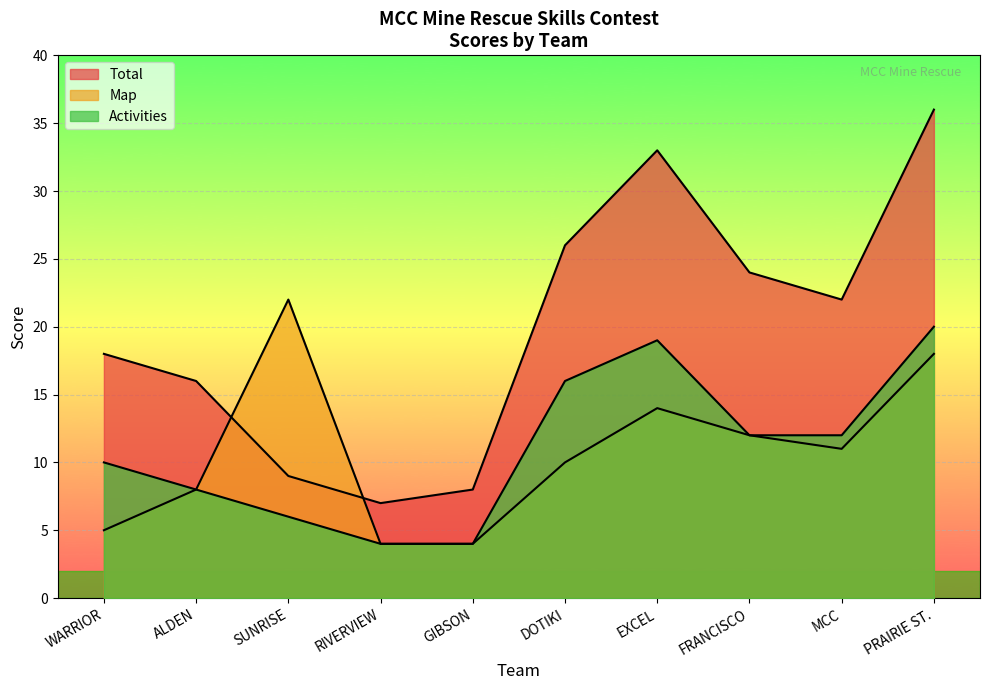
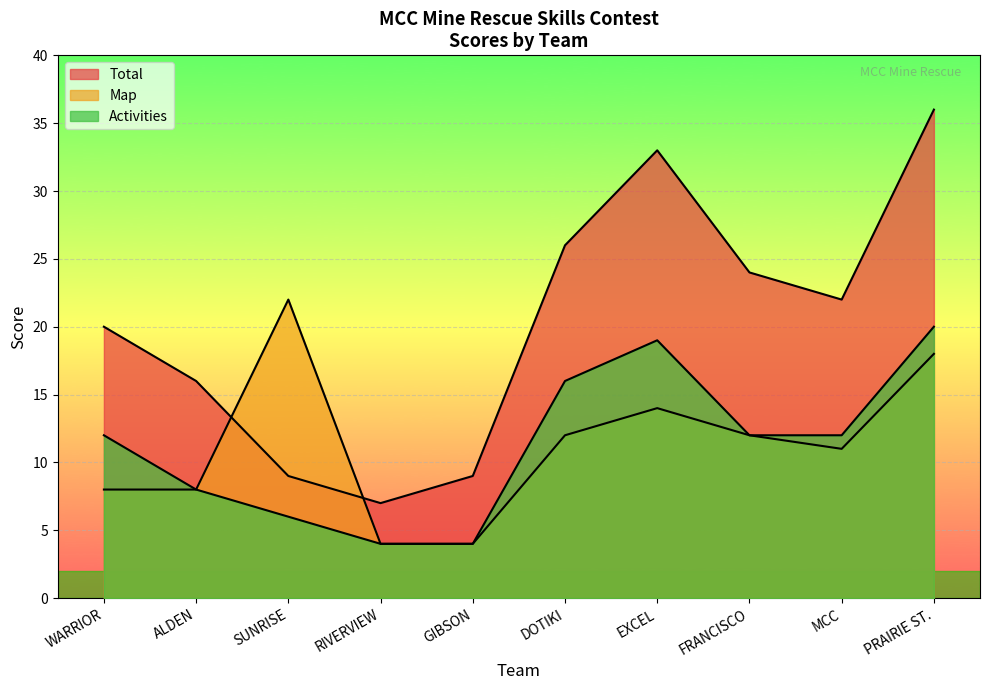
Total, WARRIOR: 18 -> 20
Map, WARRIOR: 5 -> 8
Activities, WARRIOR: 10 -> 12
Total, GIBSON: 8 -> 9
Map, DOTIKI: 10 -> 12
